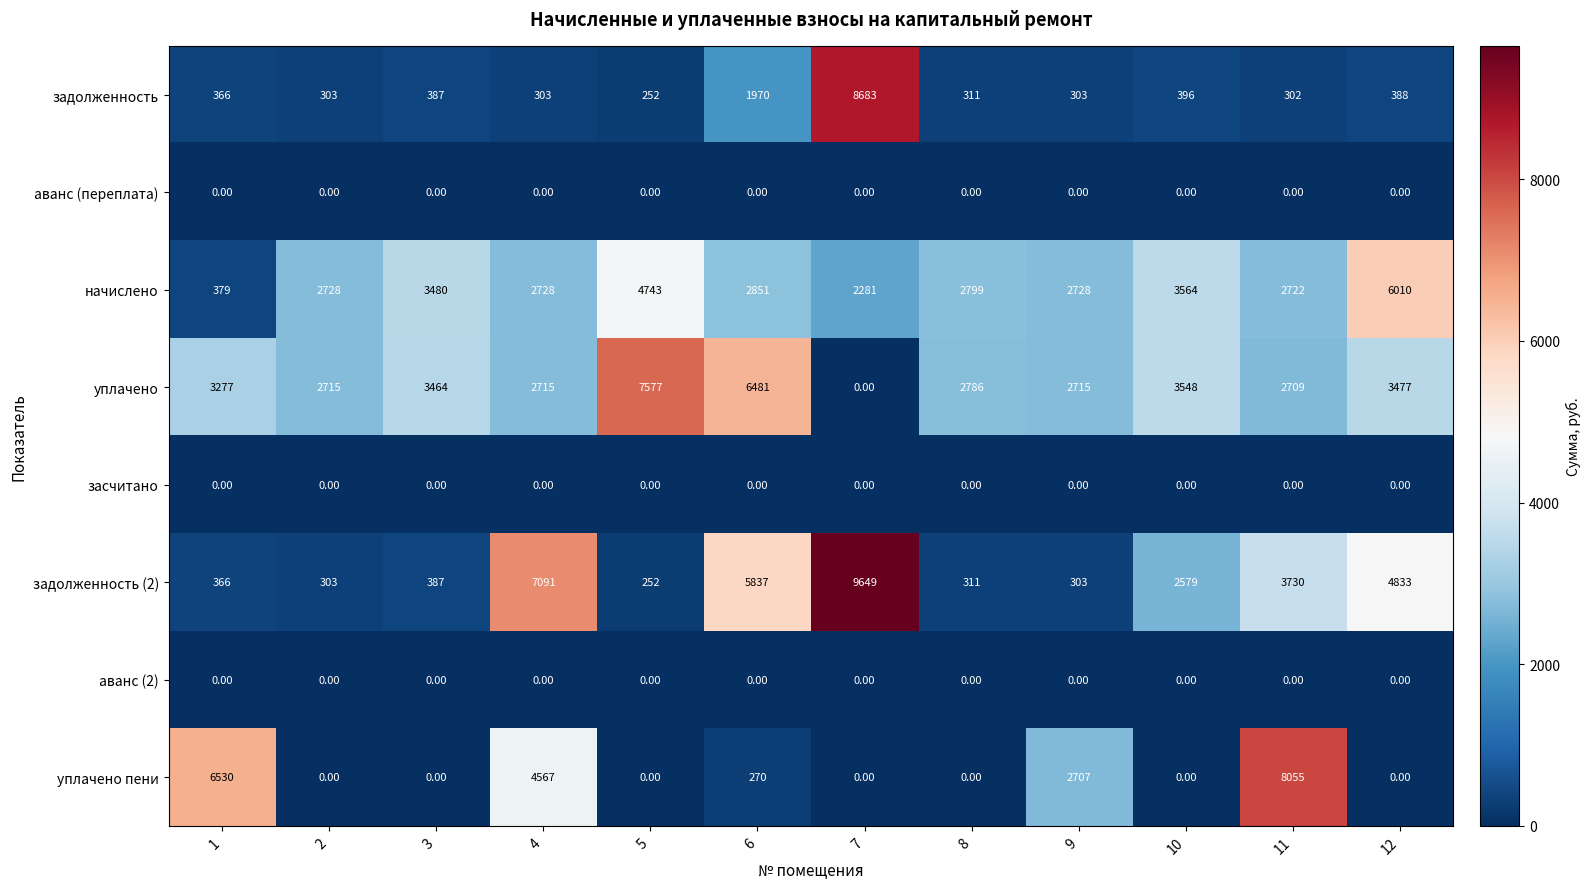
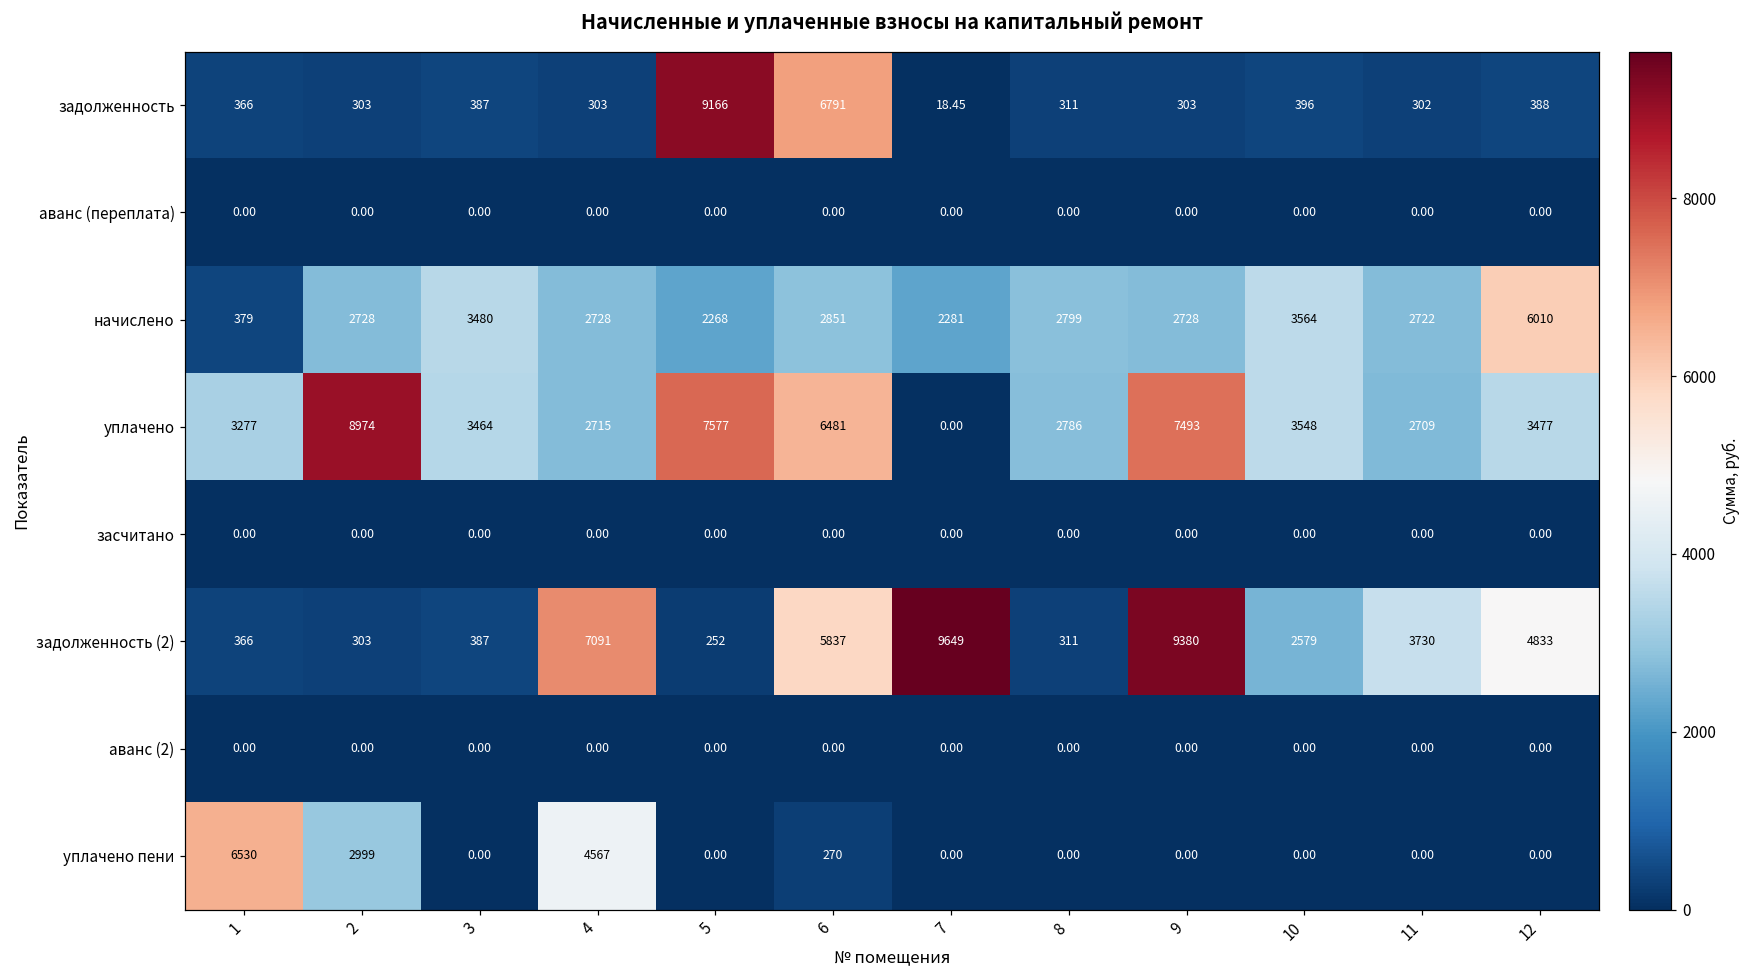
задолженность, 5: 252 -> 9166
задолженность, 6: 1970 -> 6791
задолженность, 7: 8683 -> 18.45
начислено, 5: 4743 -> 2268
уплачено, 2: 2715 -> 8974
уплачено, 9: 2715 -> 7493
задолженность (2), 9: 303 -> 9380
уплачено пени, 2: 0.00 -> 2999
уплачено пени, 9: 2707 -> 0.00
уплачено пени, 11: 8055 -> 0.00
